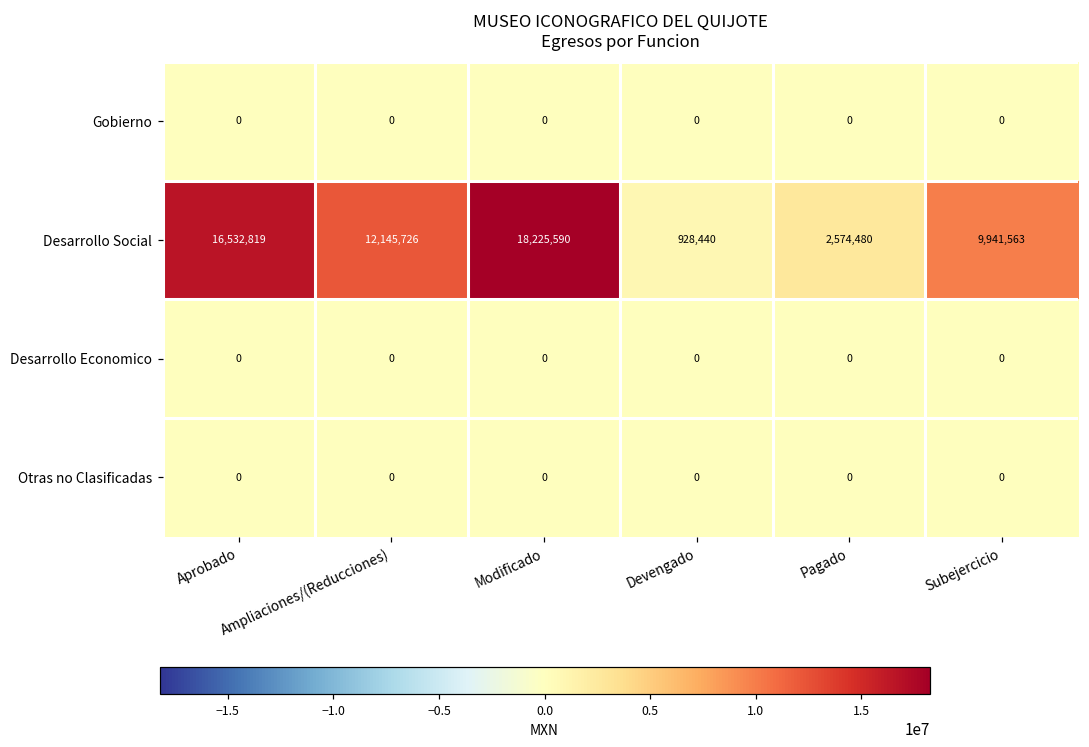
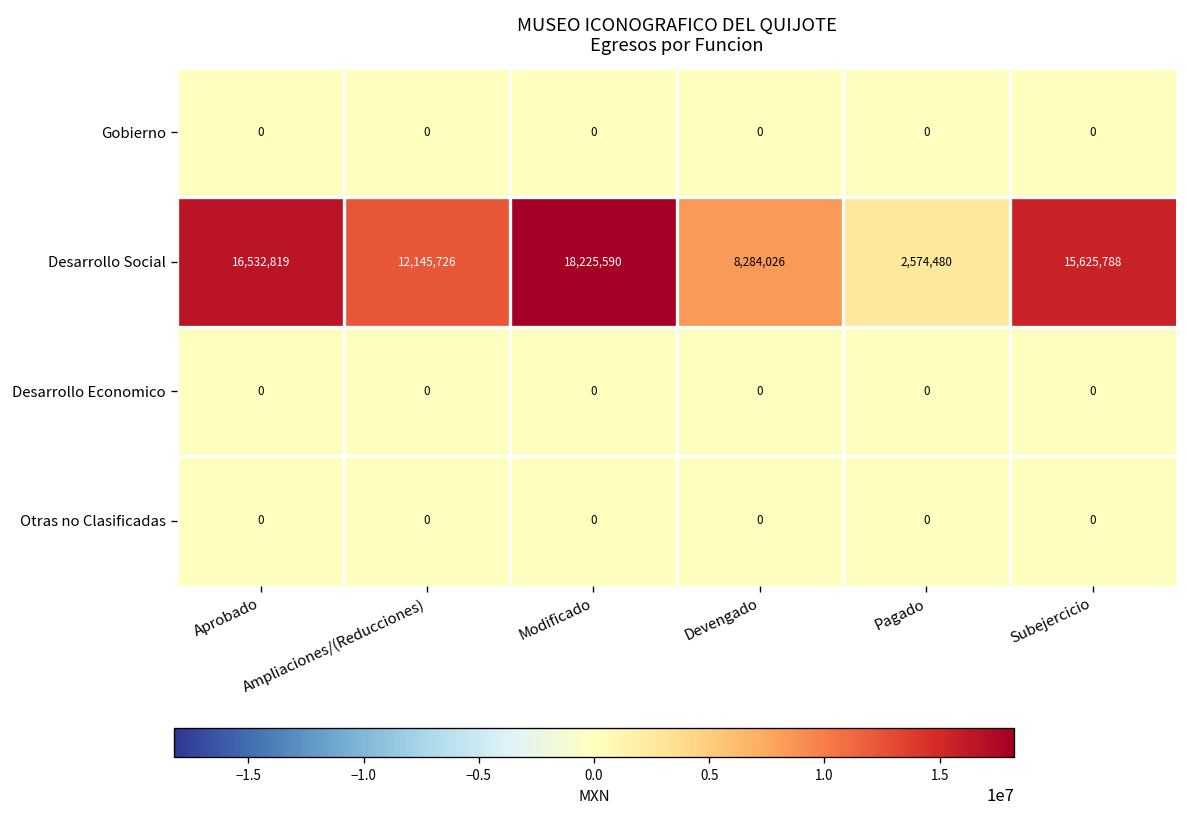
Desarrollo Social, Devengado: 928,440 -> 8,284,026
Desarrollo Social, Subejercicio: 9,941,563 -> 15,625,788
